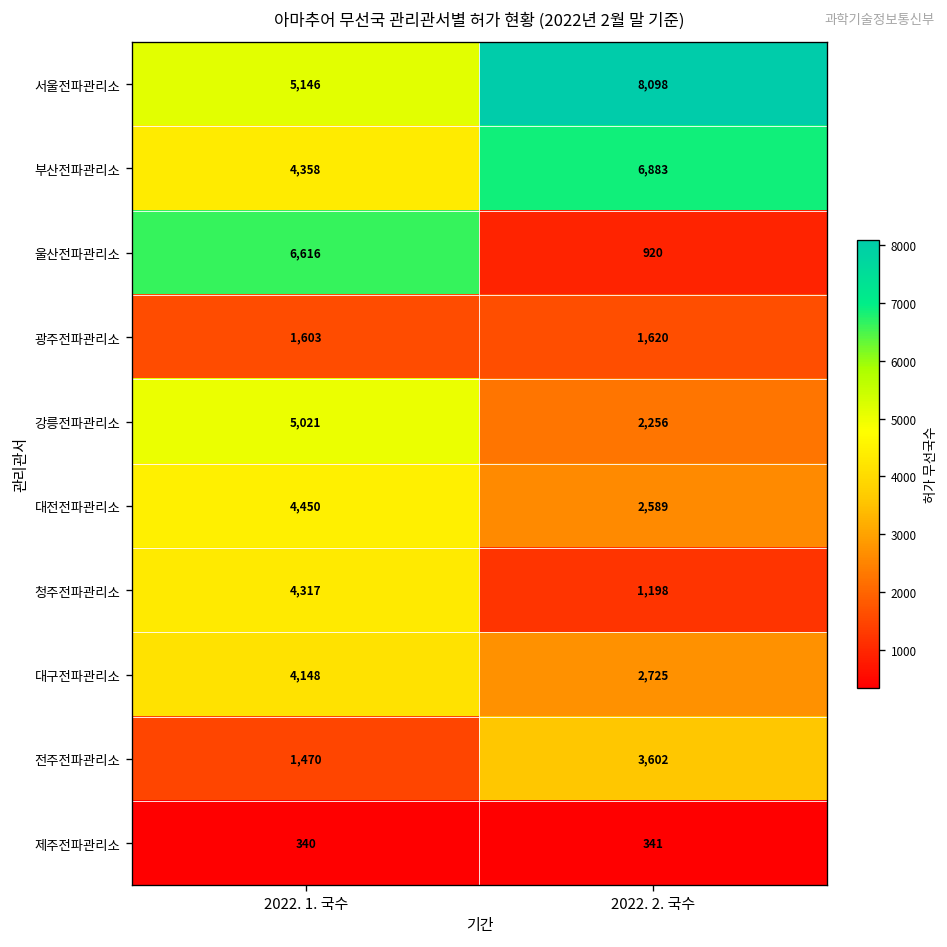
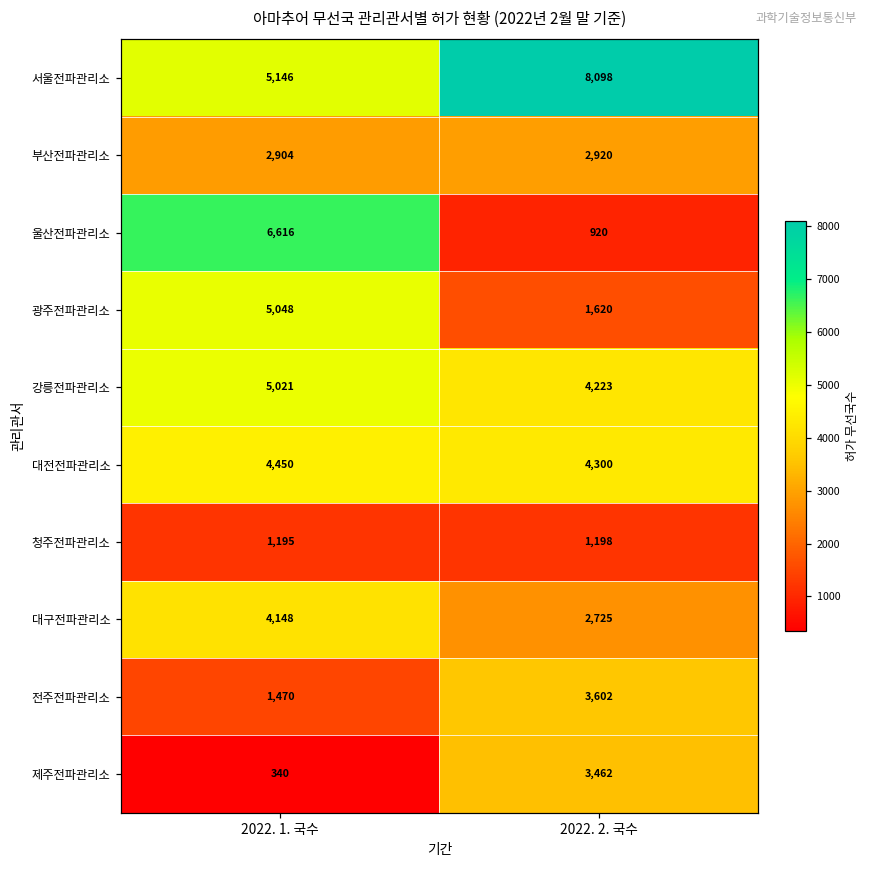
부산전파관리소, 2022. 1. 국수: 4,358 -> 2,904
부산전파관리소, 2022. 2. 국수: 6,883 -> 2,920
광주전파관리소, 2022. 1. 국수: 1,603 -> 5,048
강릉전파관리소, 2022. 2. 국수: 2,256 -> 4,223
대전전파관리소, 2022. 2. 국수: 2,589 -> 4,300
청주전파관리소, 2022. 1. 국수: 4,317 -> 1,195
제주전파관리소, 2022. 2. 국수: 341 -> 3,462
